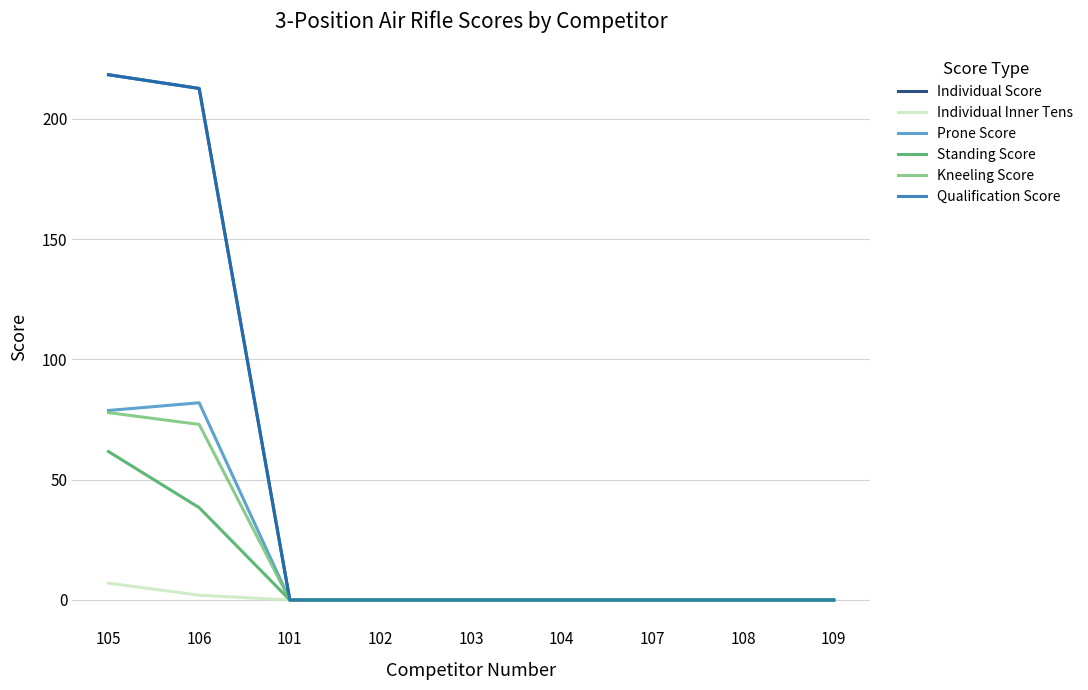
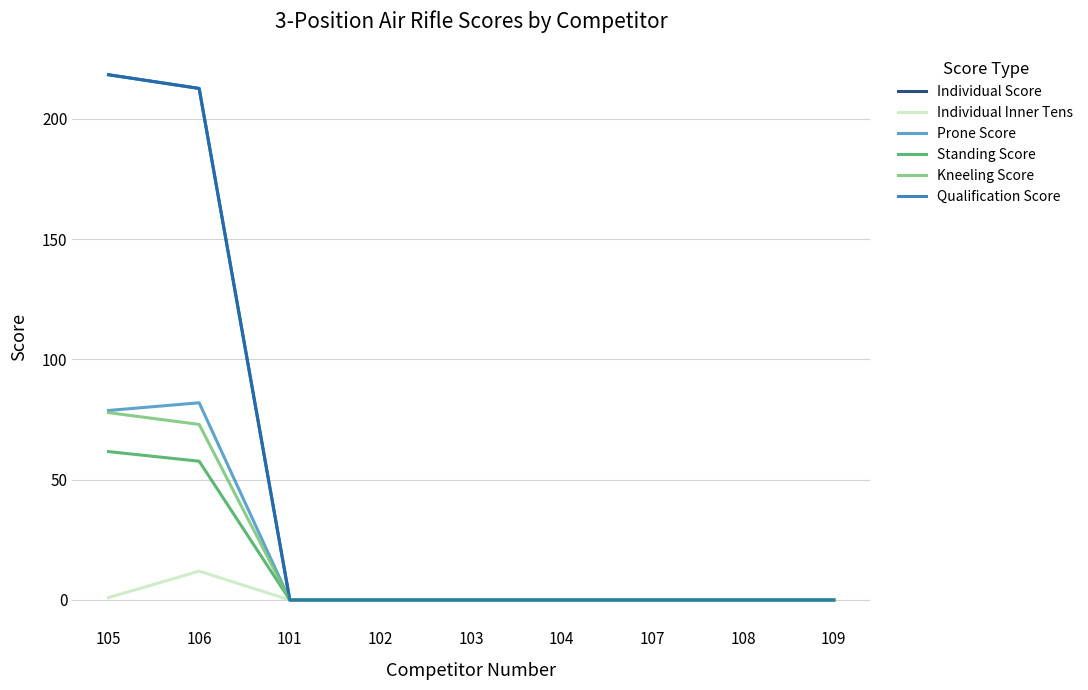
Individual Inner Tens, 105: 7 -> 1
Individual Inner Tens, 106: 2 -> 12
Standing Score, 106: 38 -> 58
